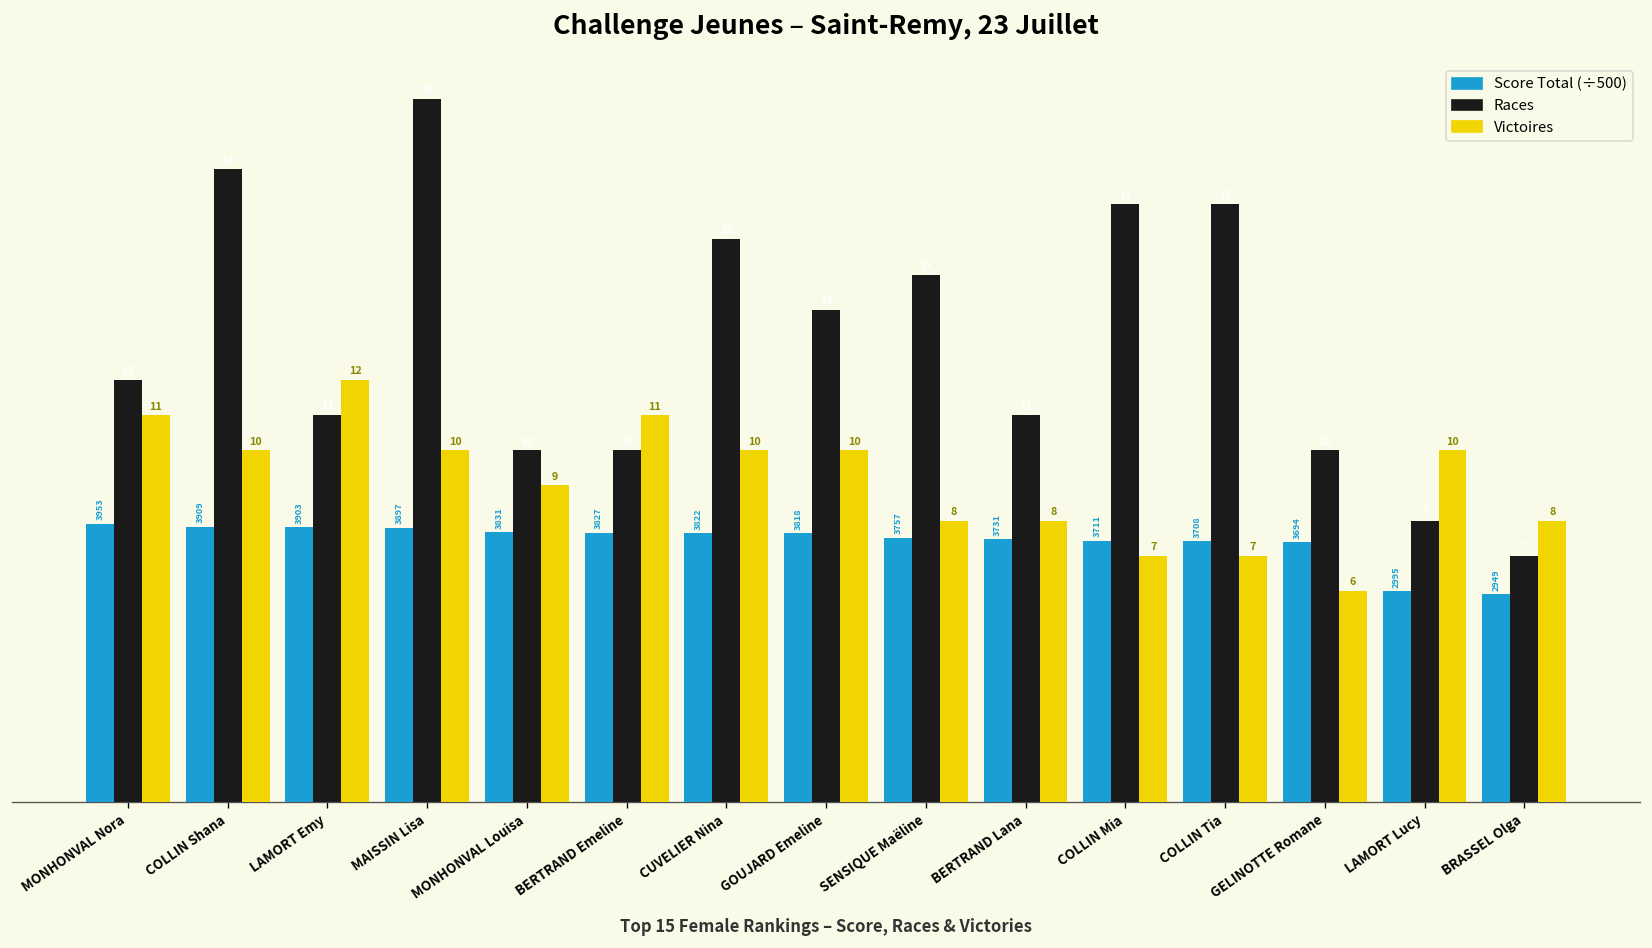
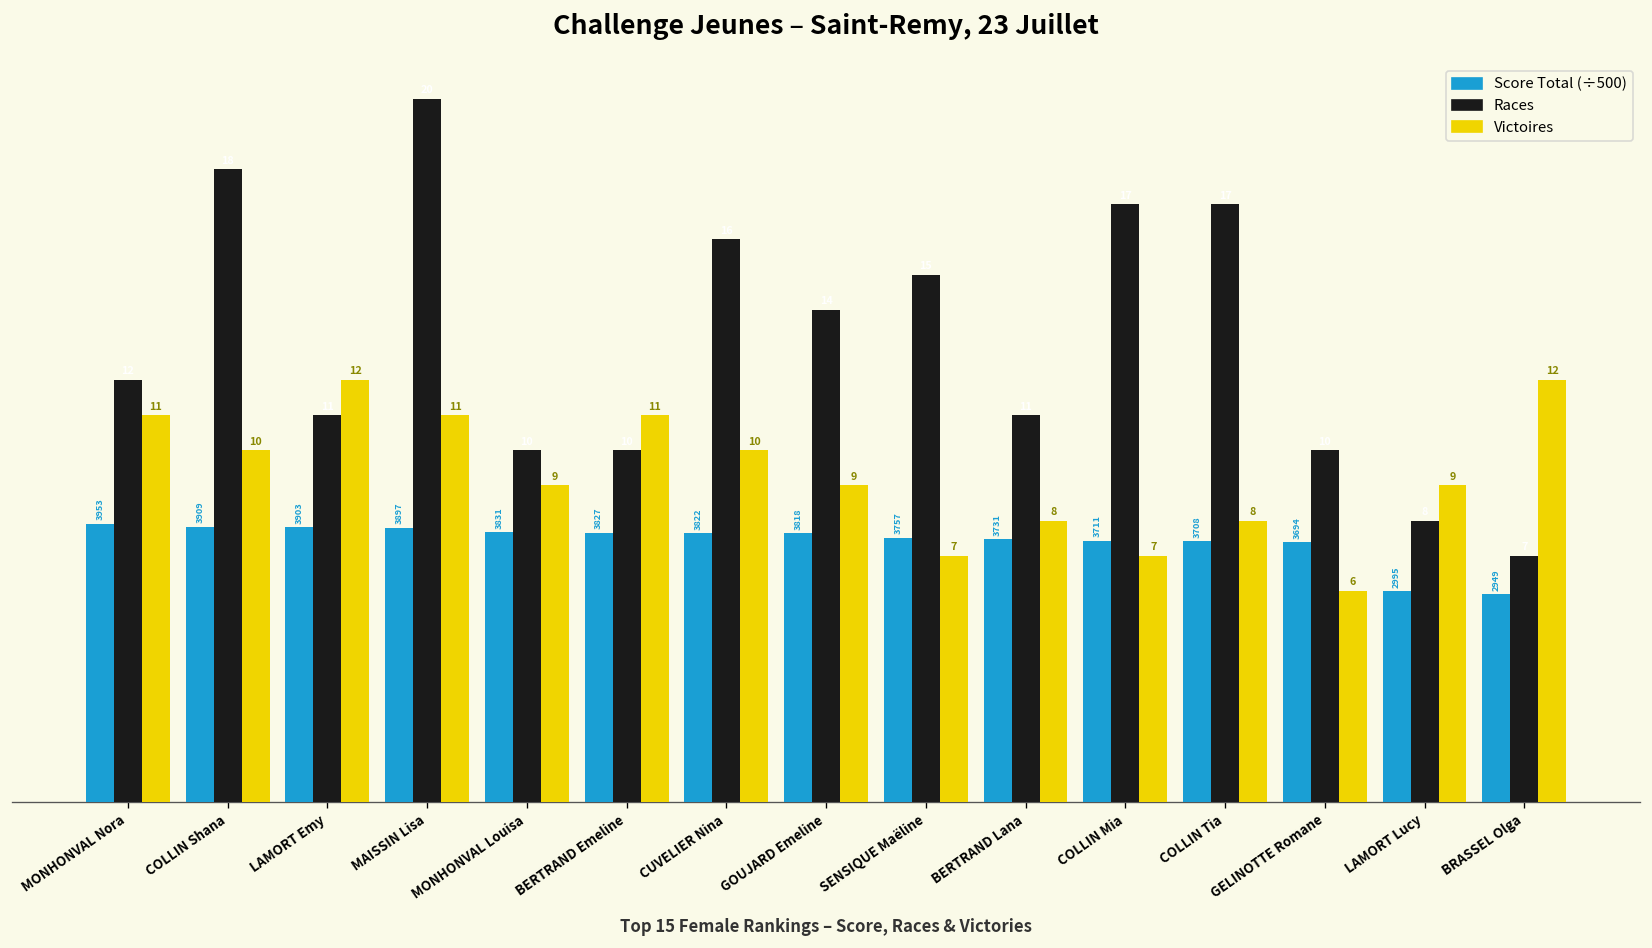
Victoires, MAISSIN Lisa: 10 -> 11
Victoires, GOUJARD Emeline: 10 -> 9
Victoires, SENSIQUE Maëline: 8 -> 7
Victoires, COLLIN Tia: 7 -> 8
Victoires, LAMORT Lucy: 10 -> 9
Victoires, BRASSEL Olga: 8 -> 12
